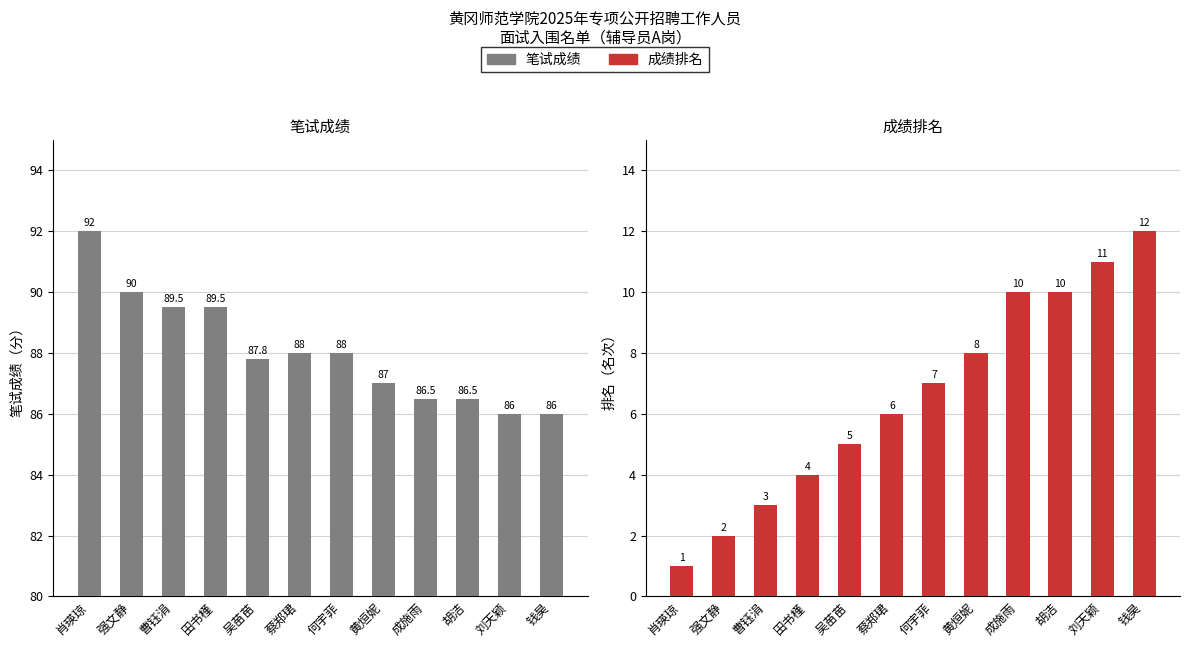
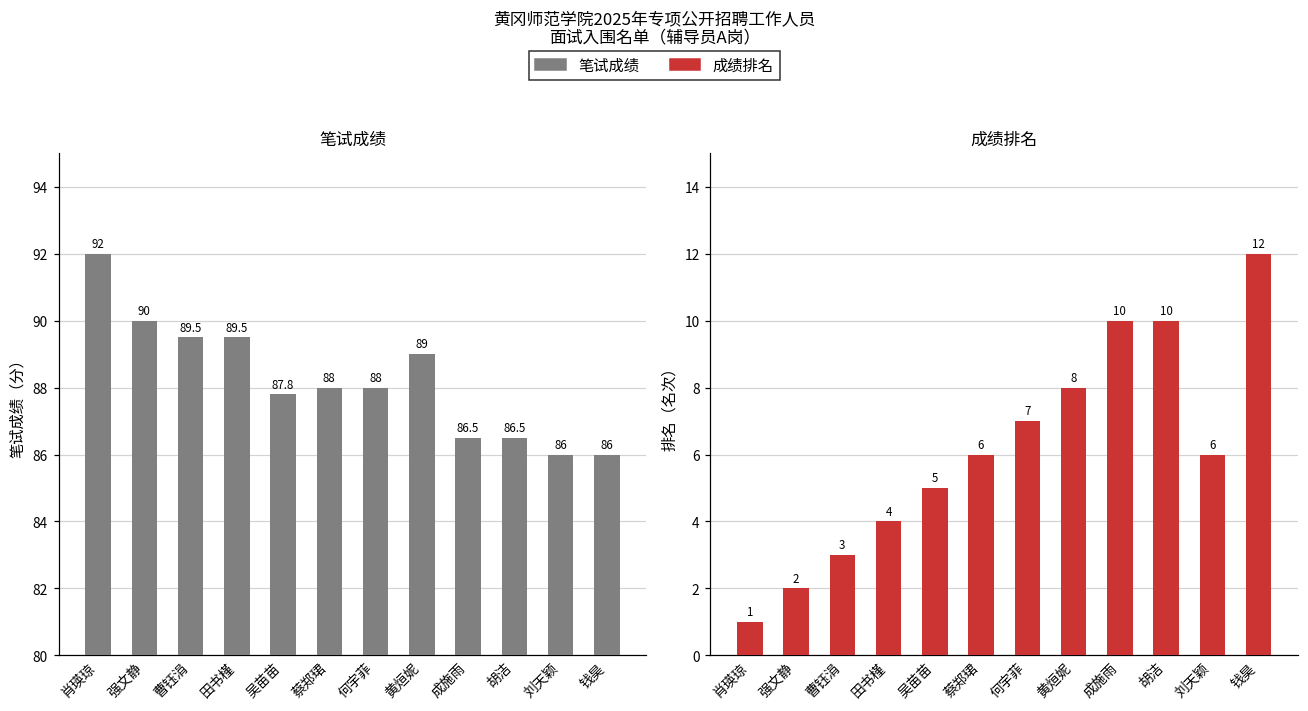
笔试成绩, 黄烜妮: 87 -> 89
成绩排名, 刘天颖: 11 -> 6
